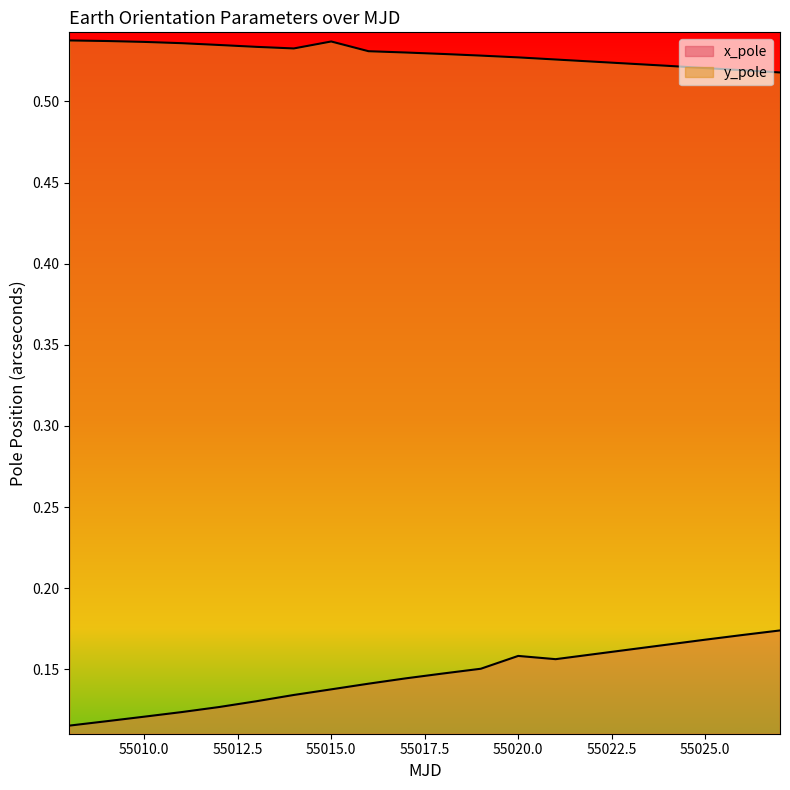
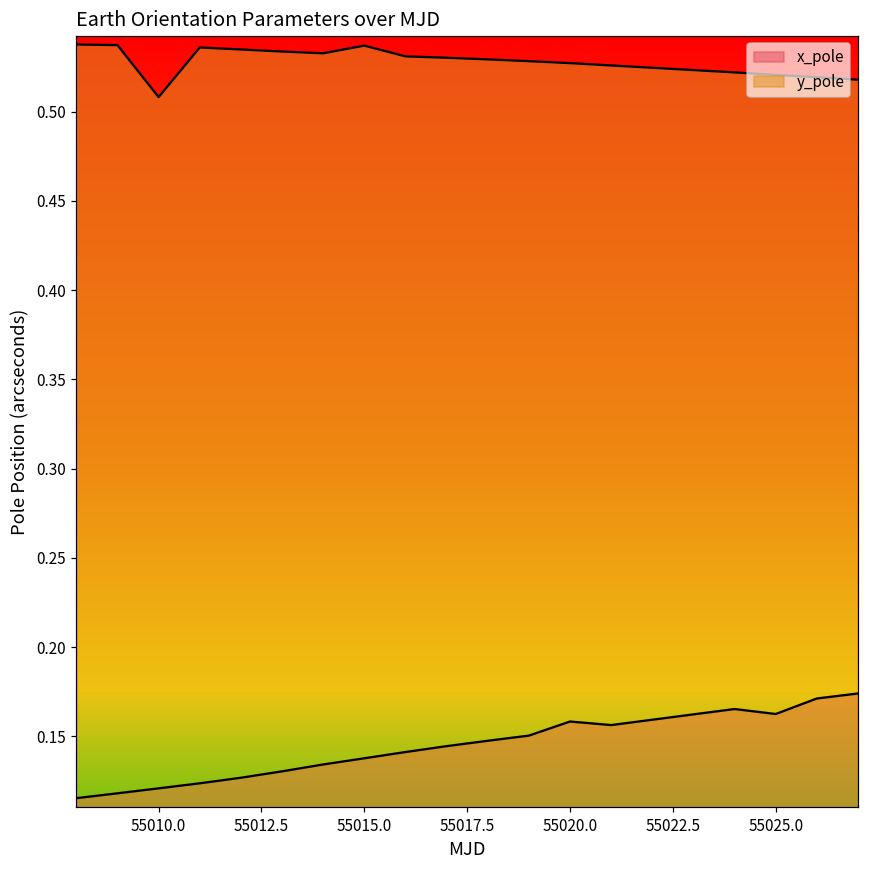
y_pole, 55010.0: 0.537 -> 0.508
x_pole, 55025.0: 0.168 -> 0.163
